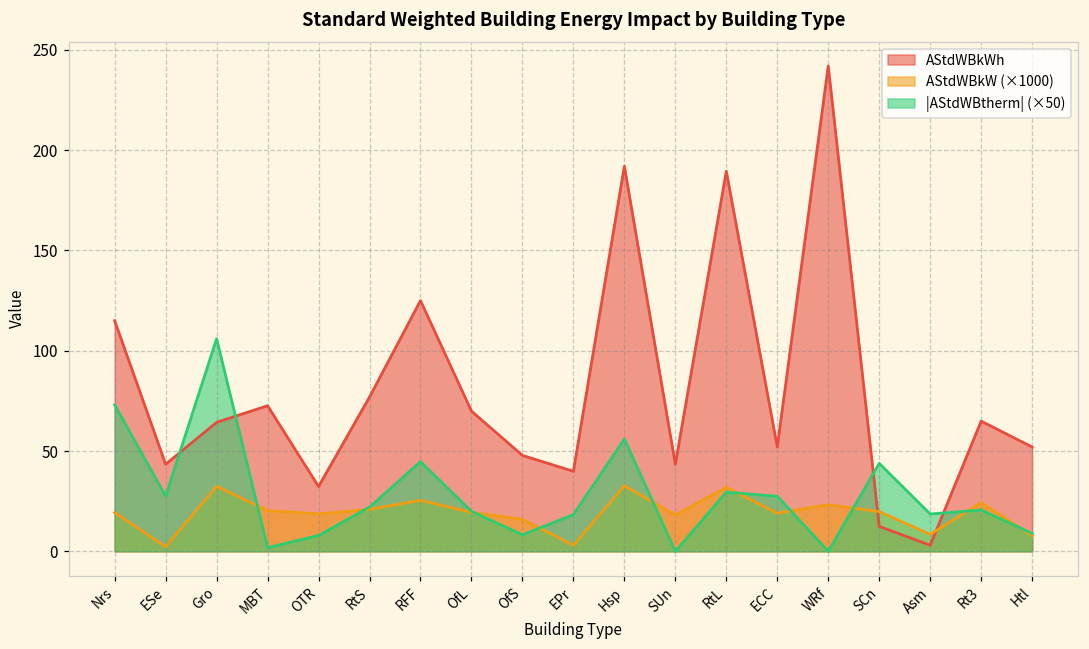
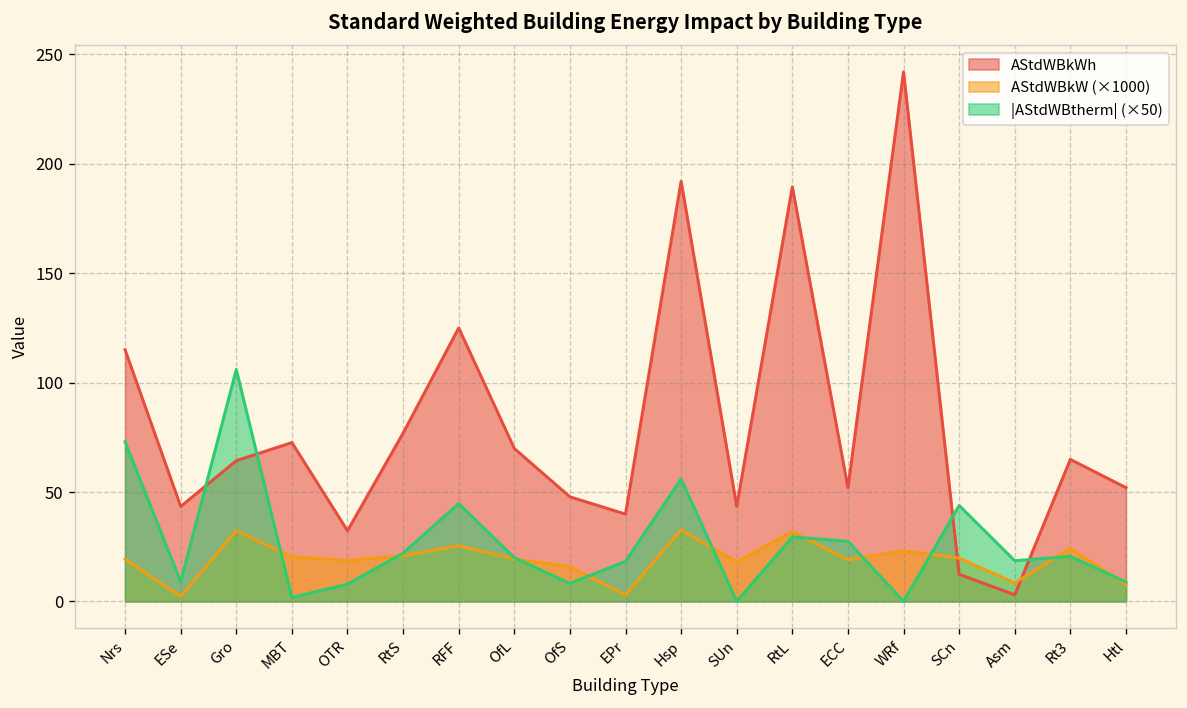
|AStdWBtherm| (×50), ESe: 28 -> 9
